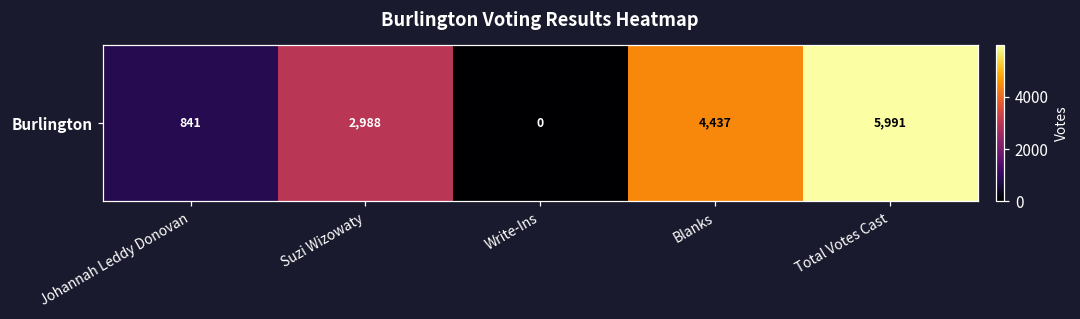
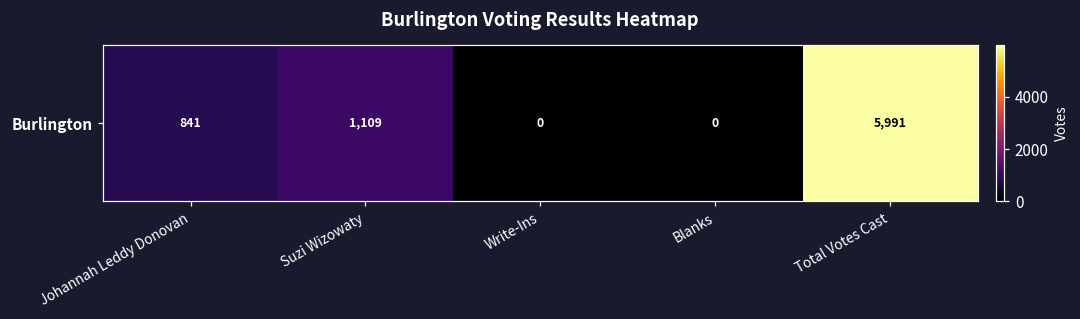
Burlington, Suzi Wizowaty: 2,988 -> 1,109
Burlington, Blanks: 4,437 -> 0
